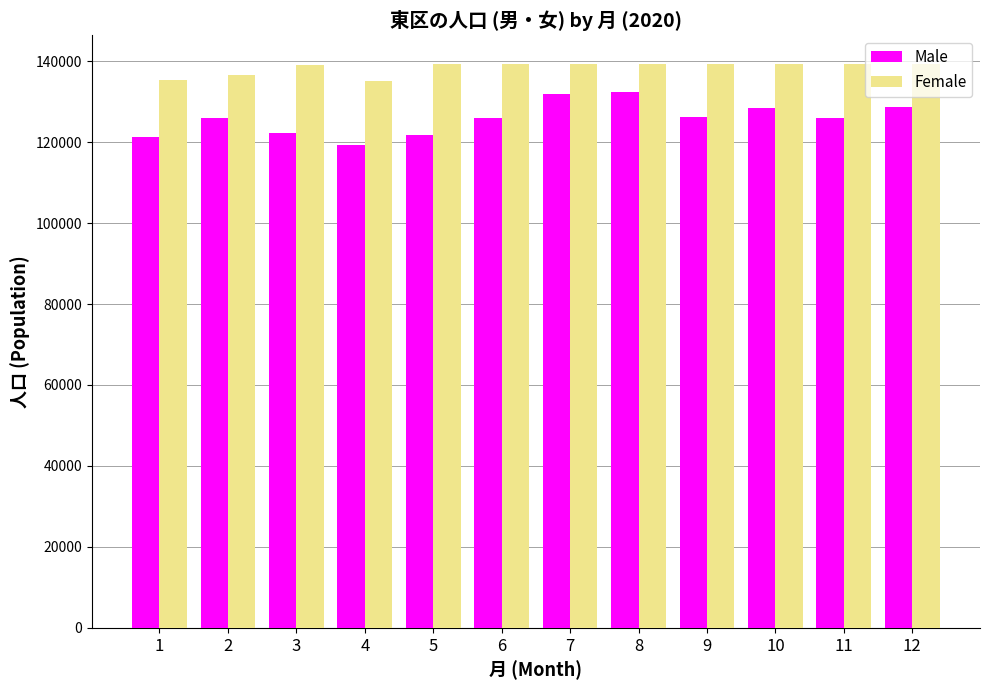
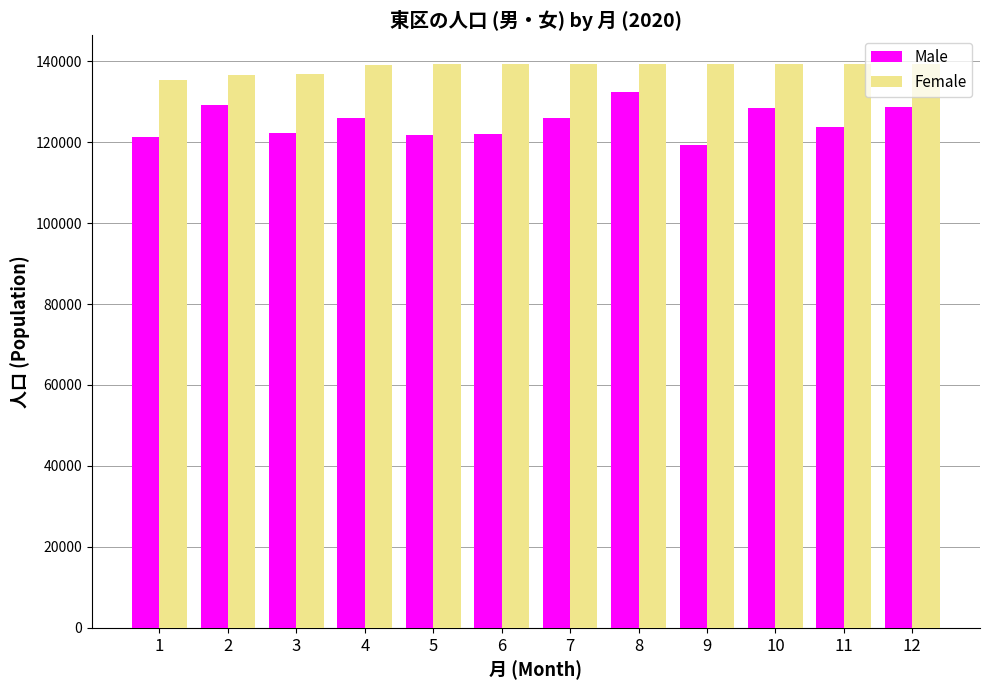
Male, 2: 126000 -> 129000
Female, 3: 139000 -> 137000
Male, 4: 119000 -> 126000
Female, 4: 135000 -> 139000
Male, 6: 126000 -> 122000
Male, 7: 132000 -> 126000
Male, 9: 126000 -> 119000
Male, 11: 126000 -> 124000
